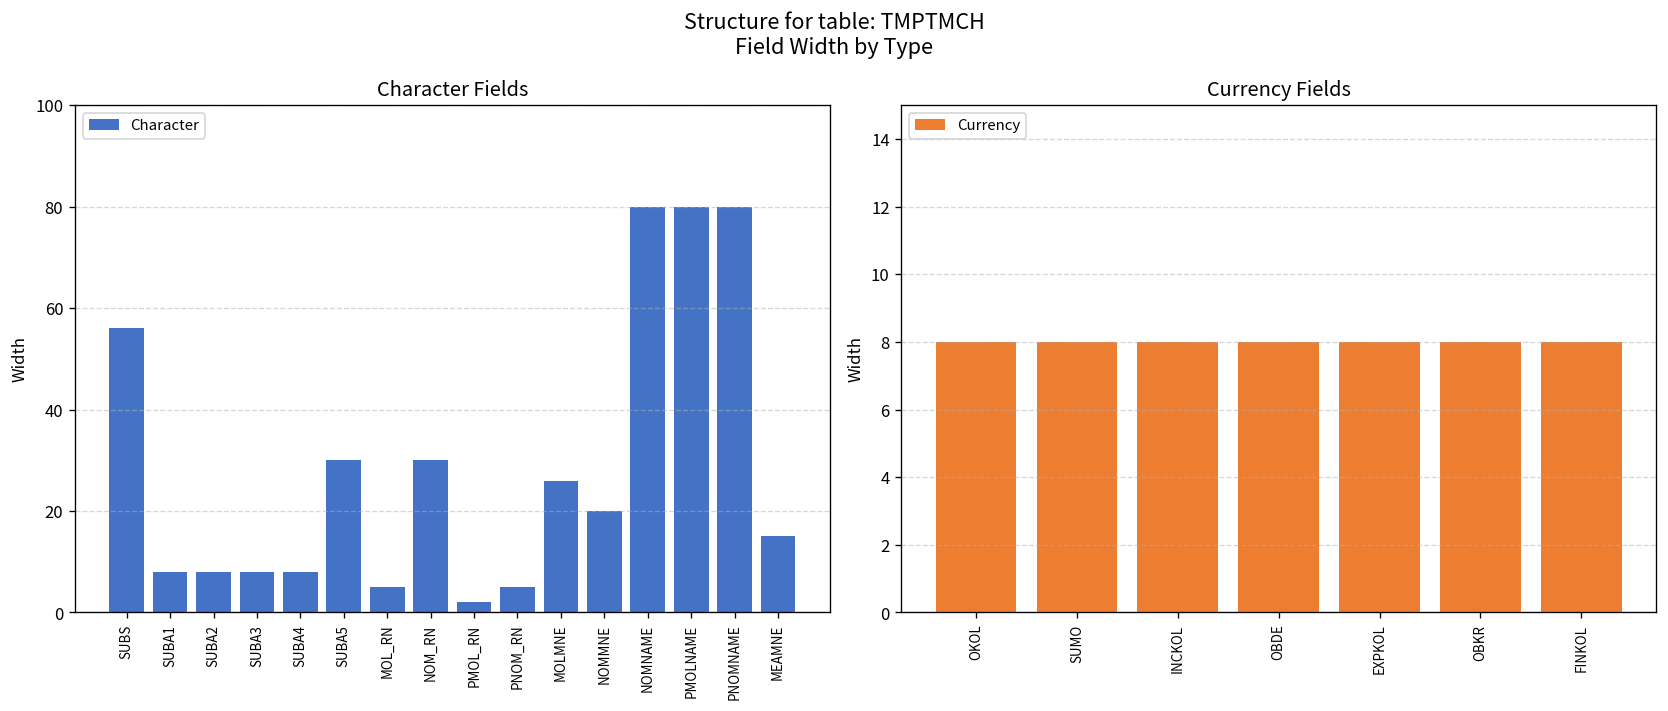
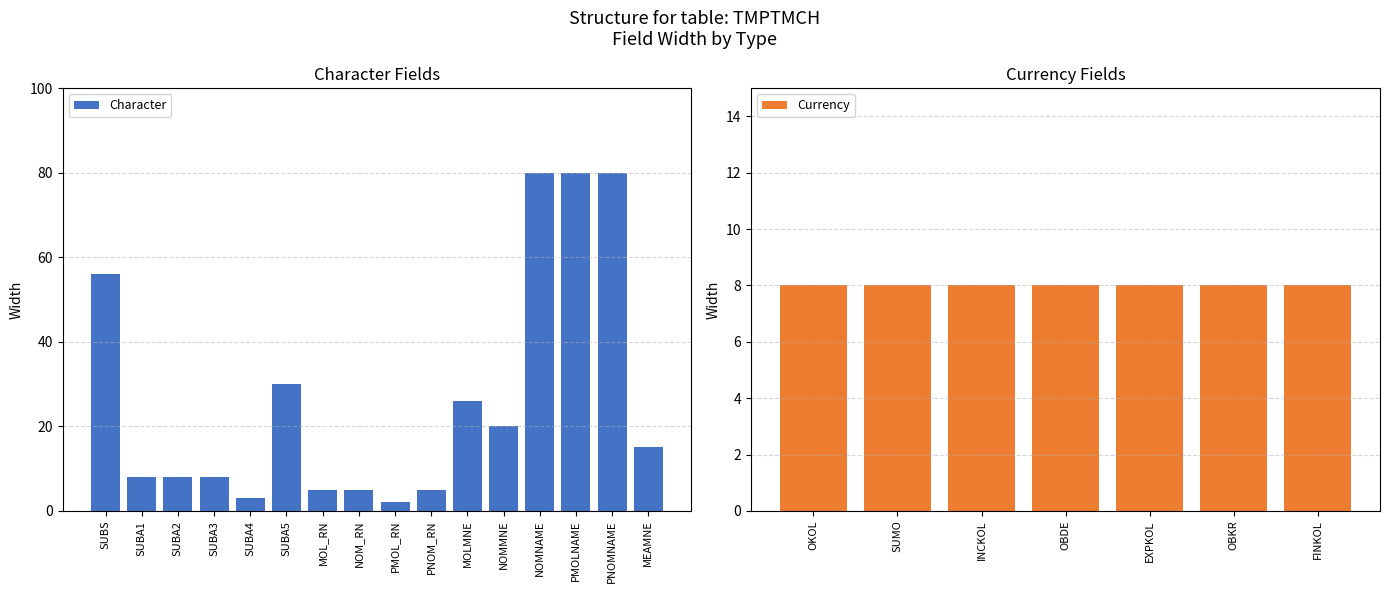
Character Fields, SUBA4: 8 -> 3
Character Fields, NOM_RN: 30 -> 5
